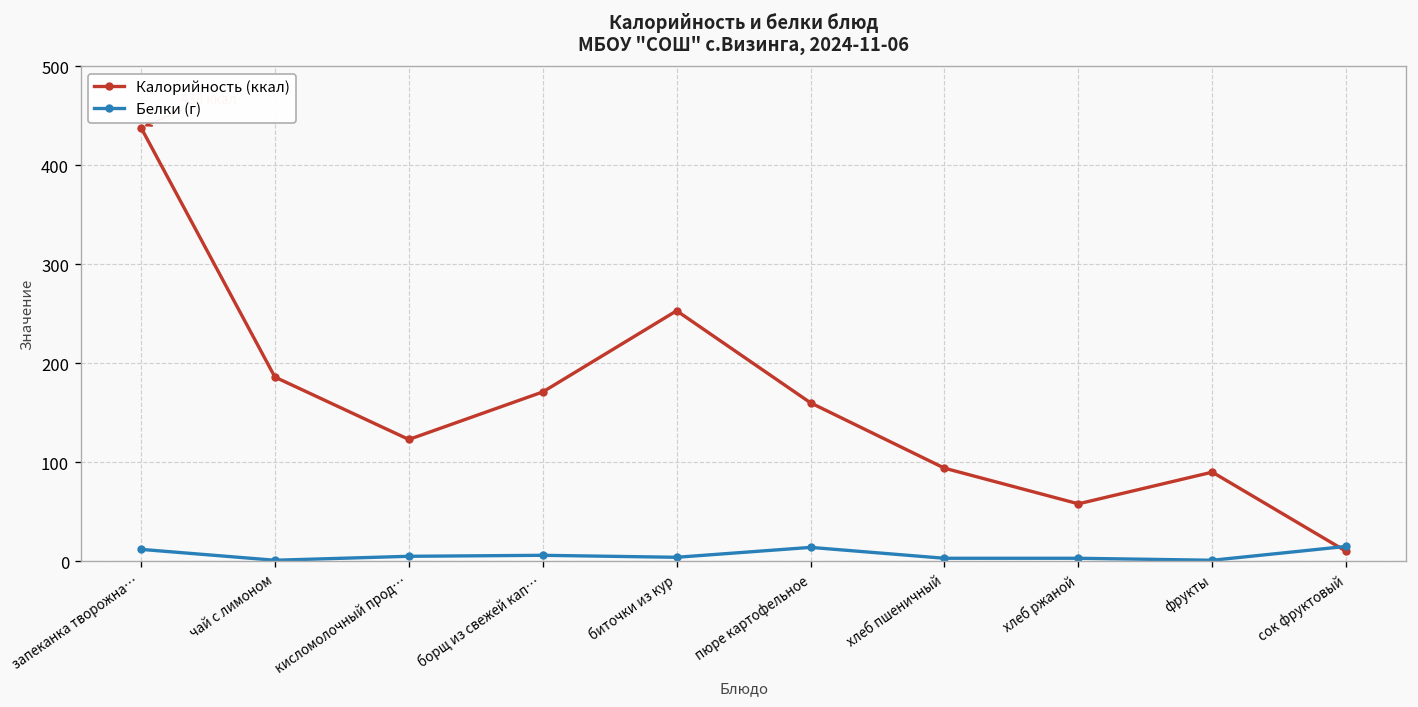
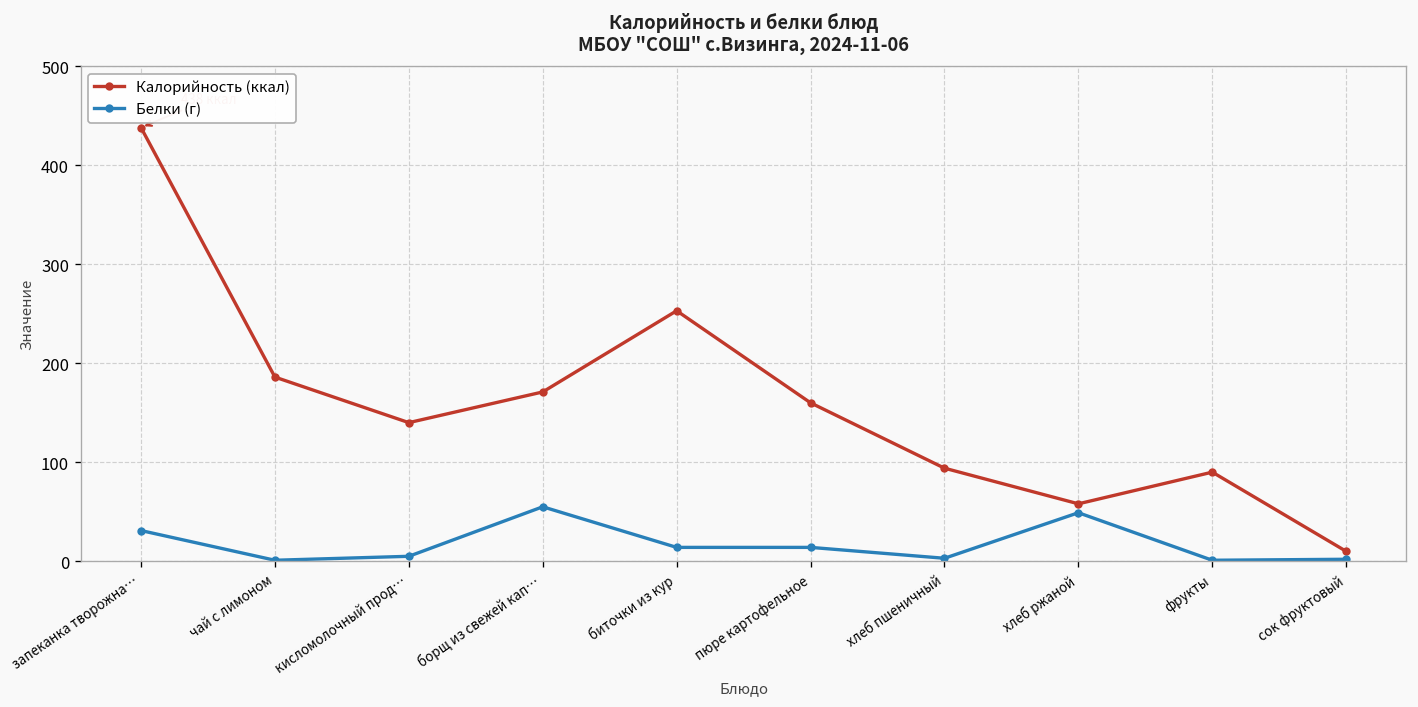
Белки (г), запеканка творожна…: 10 -> 30
Калорийность (ккал), кисломолочный прод…: 120 -> 140
Белки (г), борщ из свежей кап…: 10 -> 60
Белки (г), биточки из кур: 0 -> 10
Белки (г), хлеб ржаной: 0 -> 50
Белки (г), сок фруктовый: 20 -> 0
